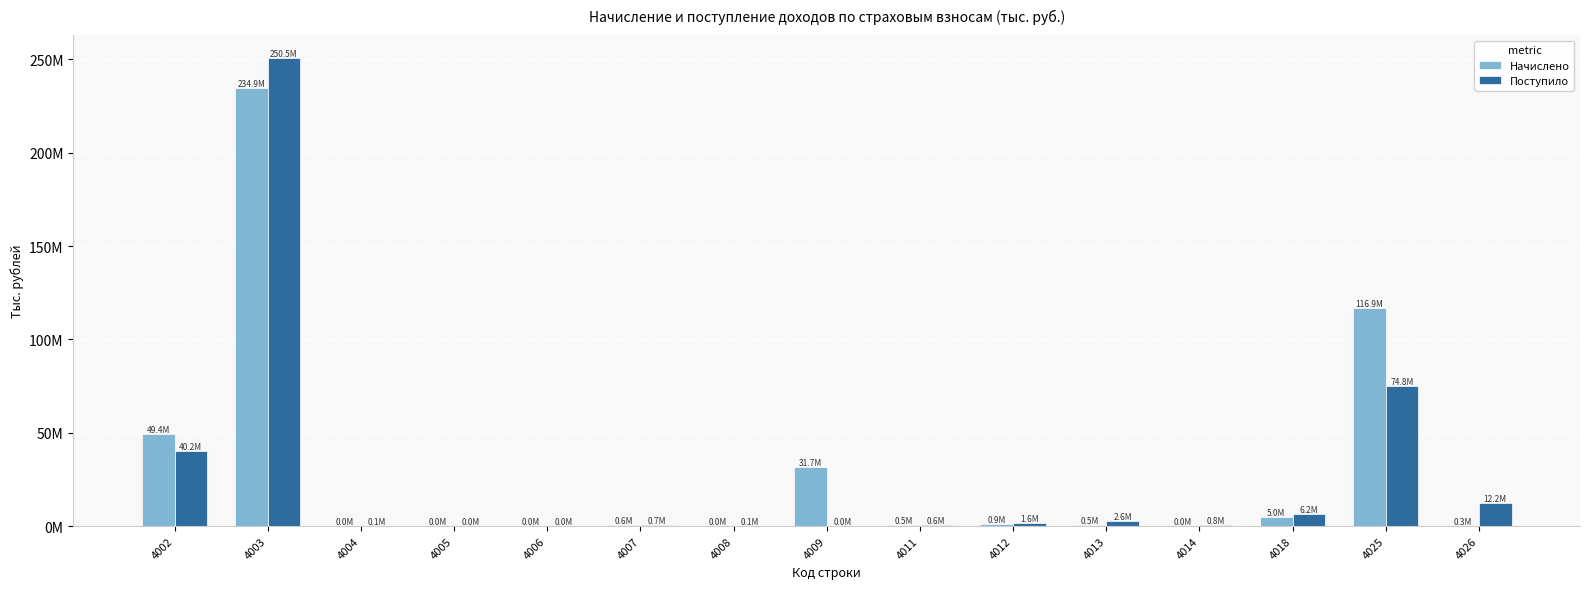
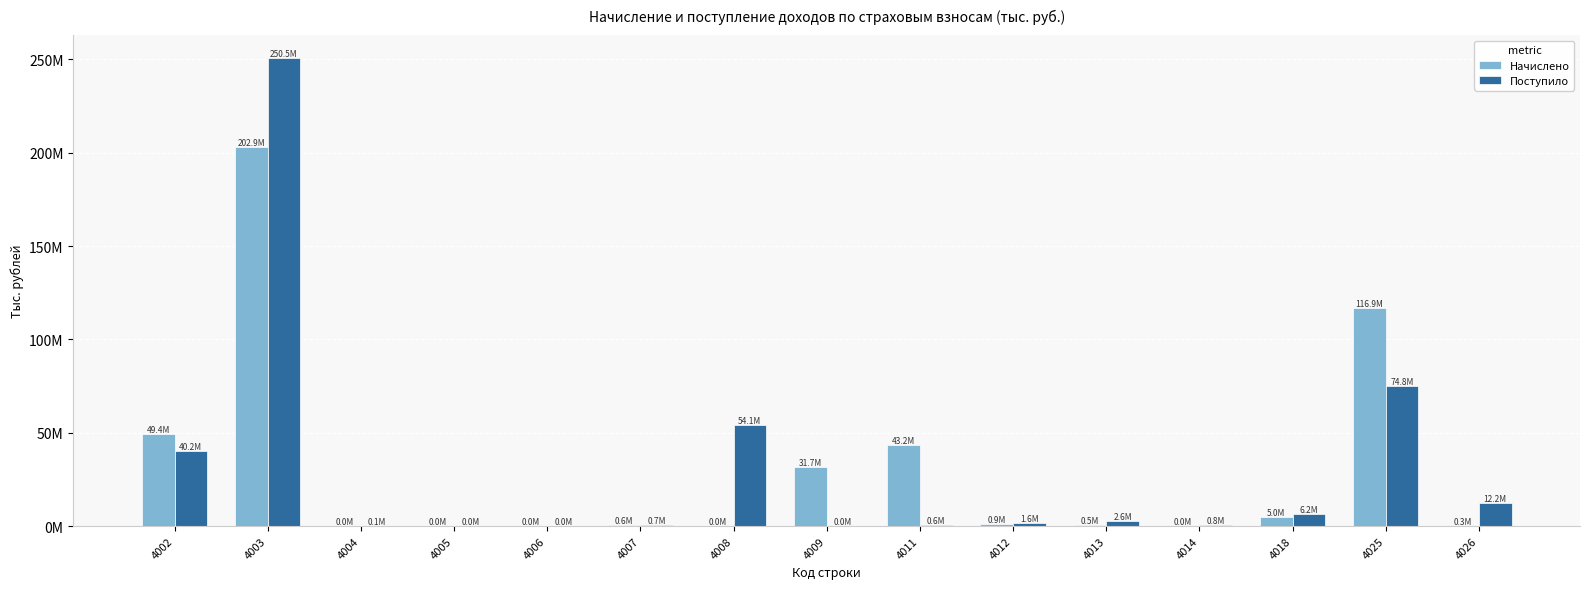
Начислено, 4003: 234.9M -> 202.9M
Поступило, 4008: 0.1M -> 54.1M
Начислено, 4011: 0.5M -> 43.2M
